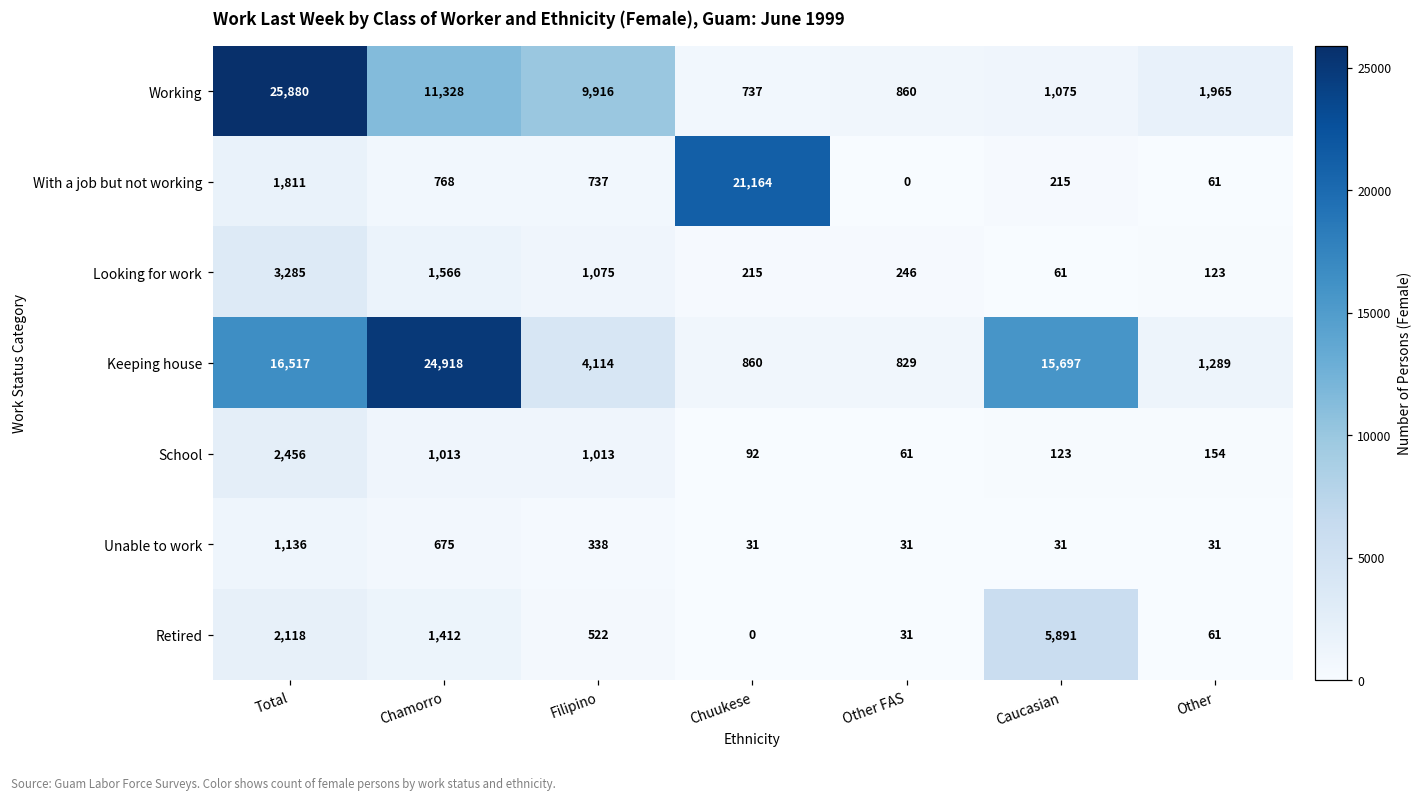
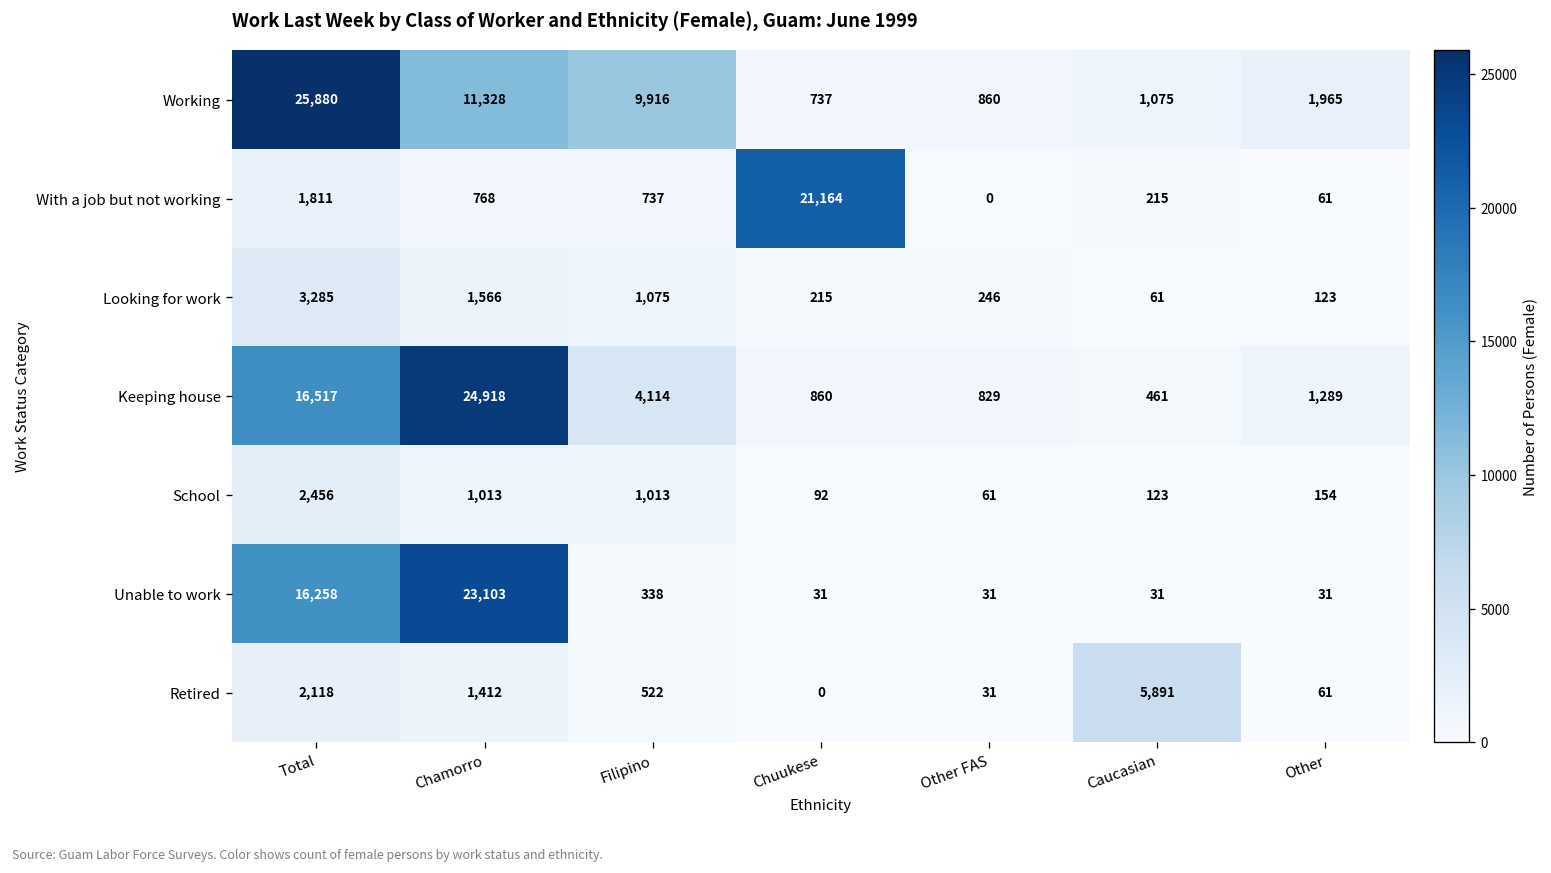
Keeping house, Caucasian: 15,697 -> 461
Unable to work, Total: 1,136 -> 16,258
Unable to work, Chamorro: 675 -> 23,103
